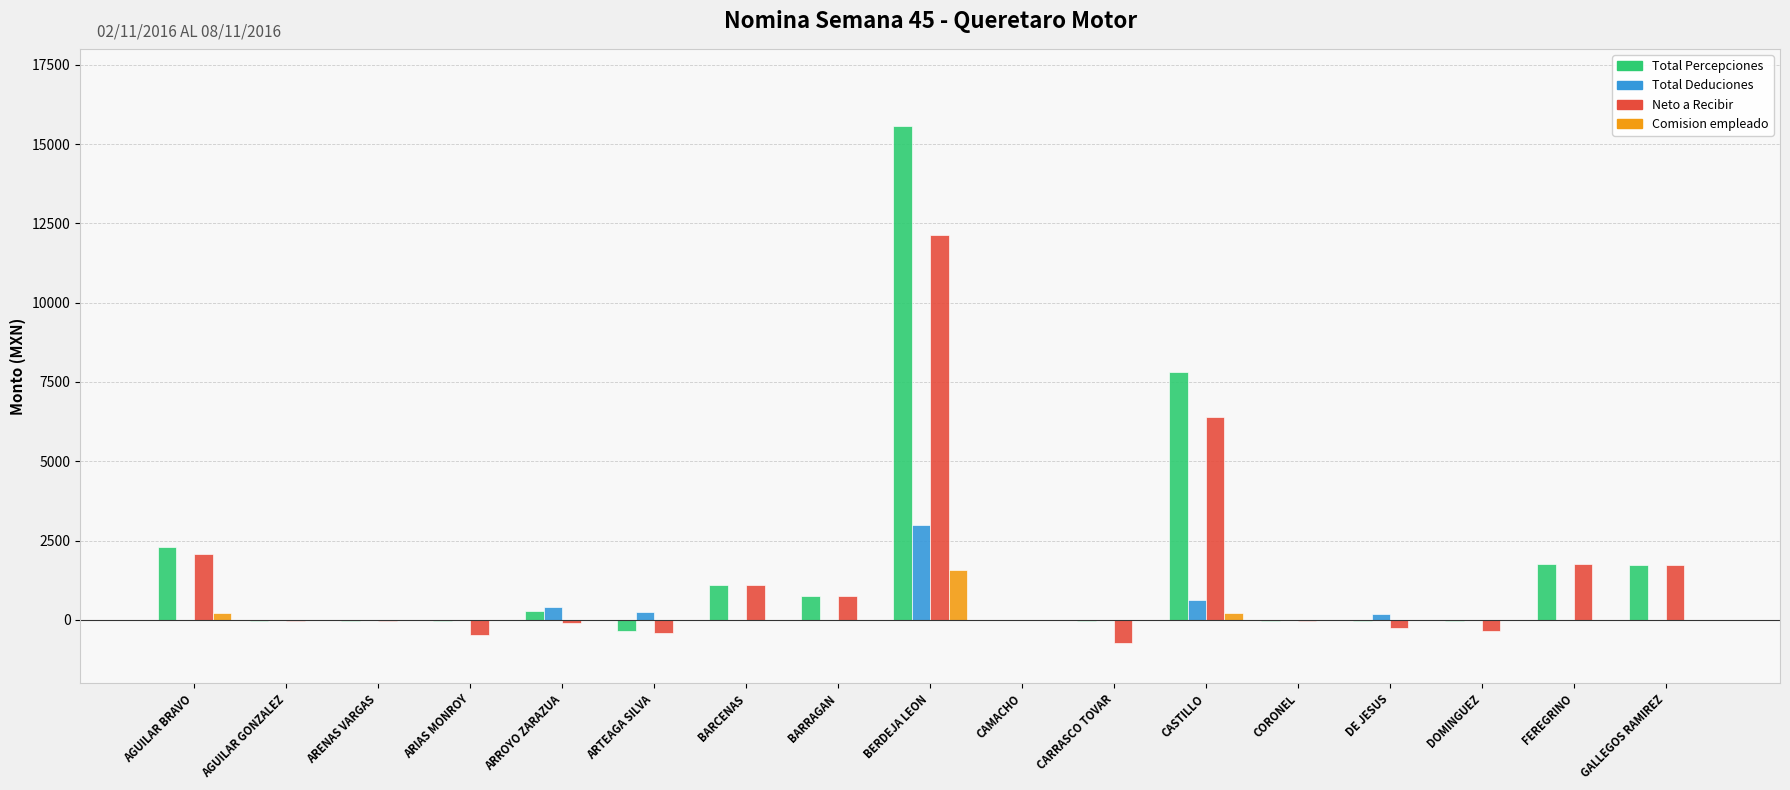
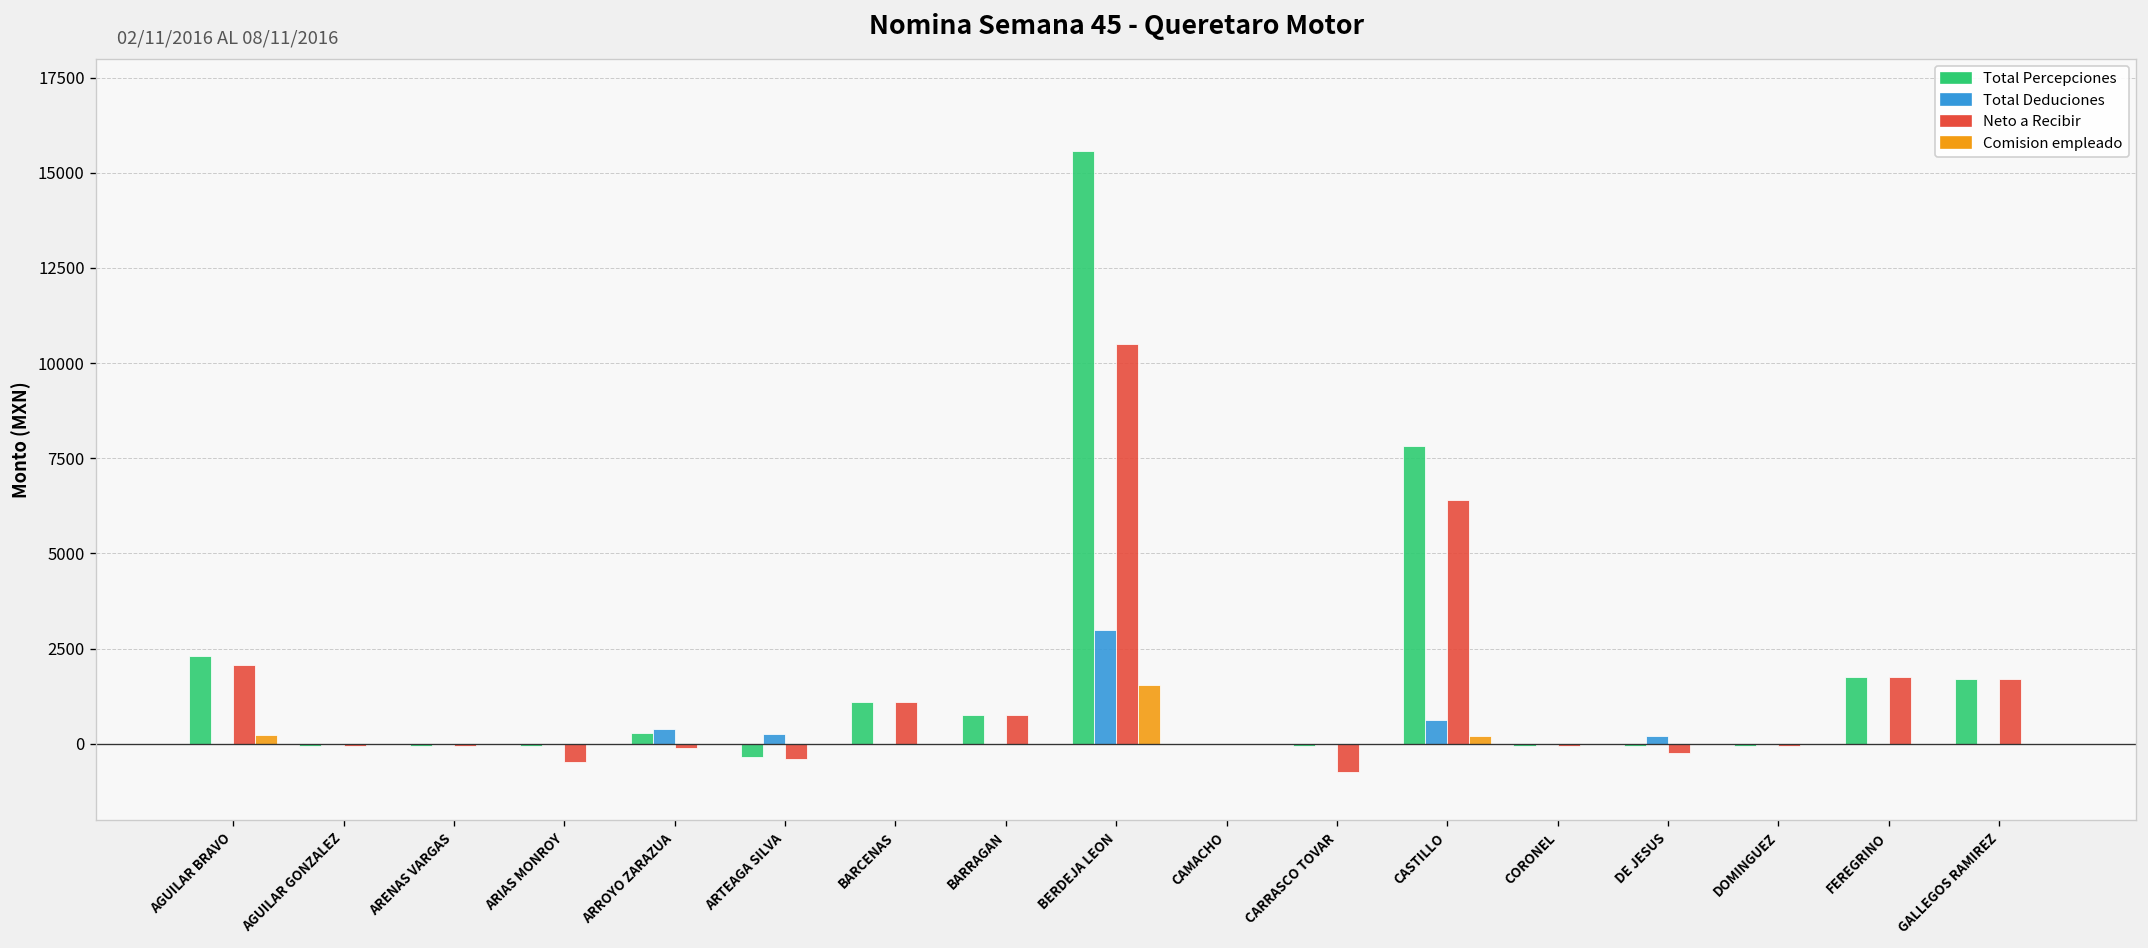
Neto a Recibir, BERDEJA LEON: 12100 -> 10500
Neto a Recibir, DOMINGUEZ: -300 -> 0
